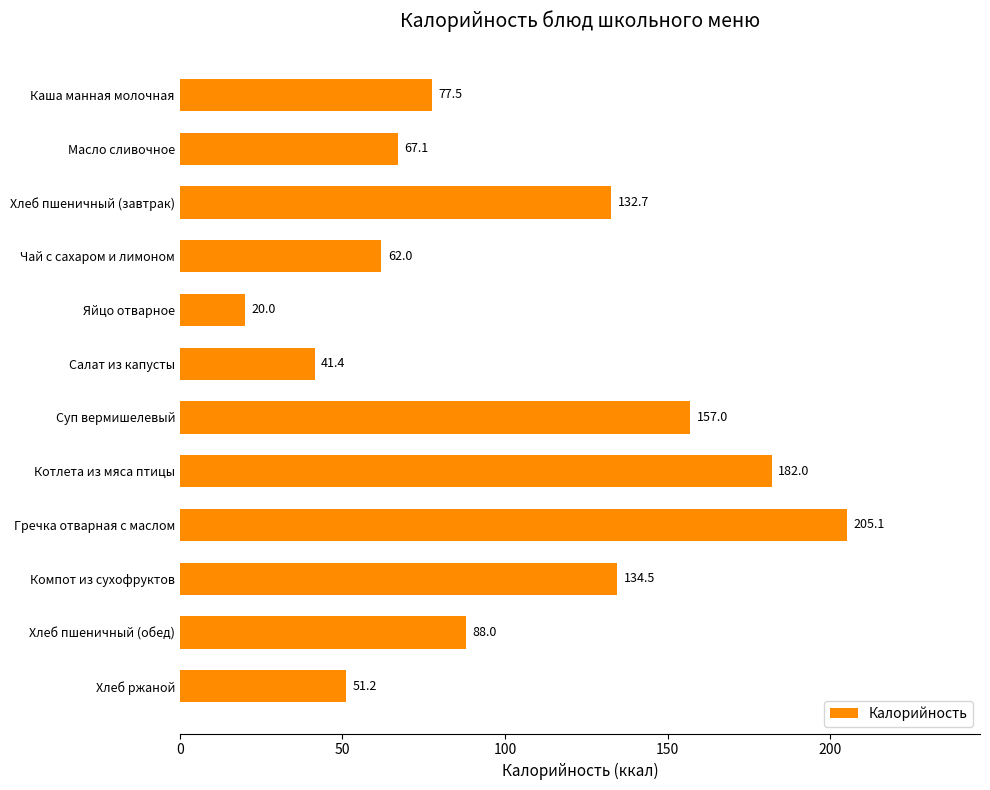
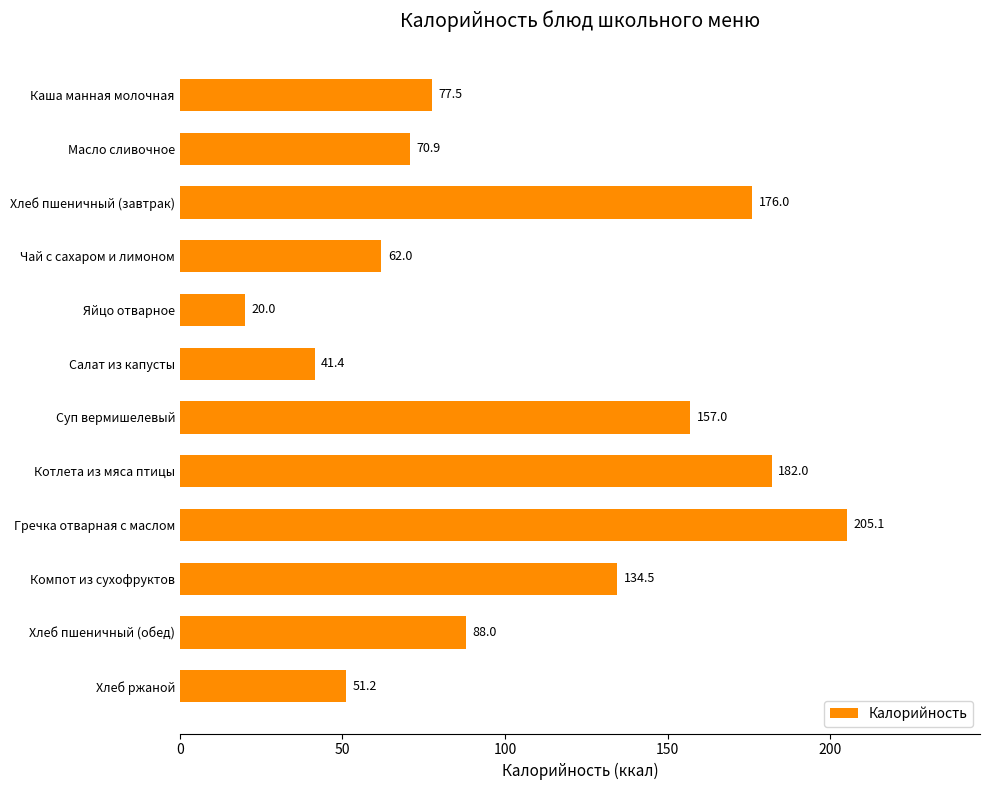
Масло сливочное: 67.1 -> 70.9
Хлеб пшеничный (завтрак): 132.7 -> 176.0
